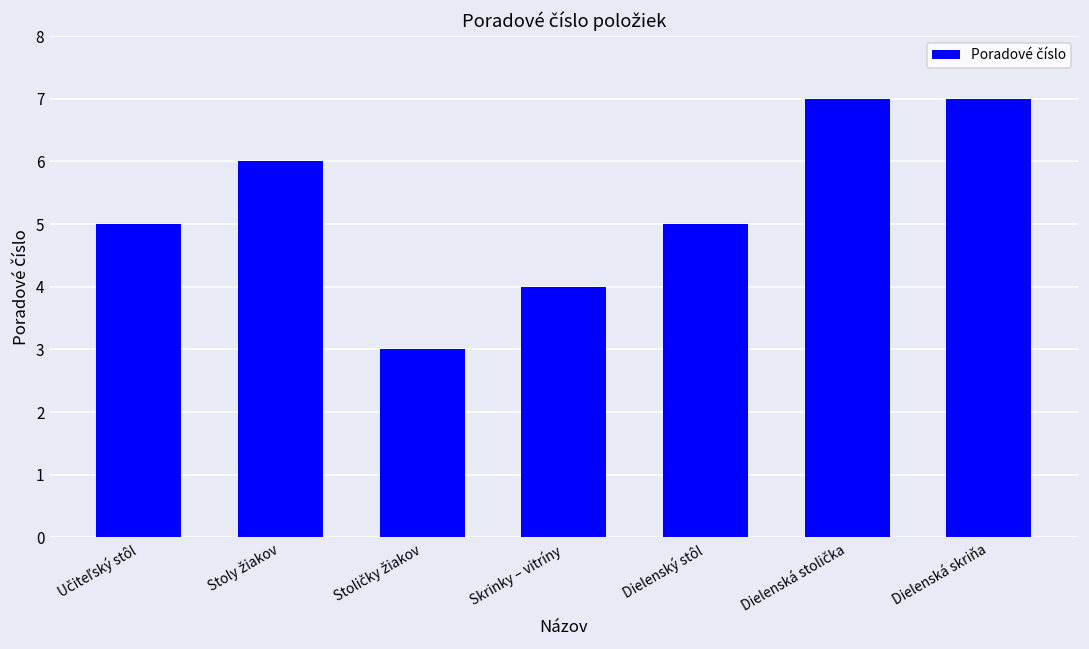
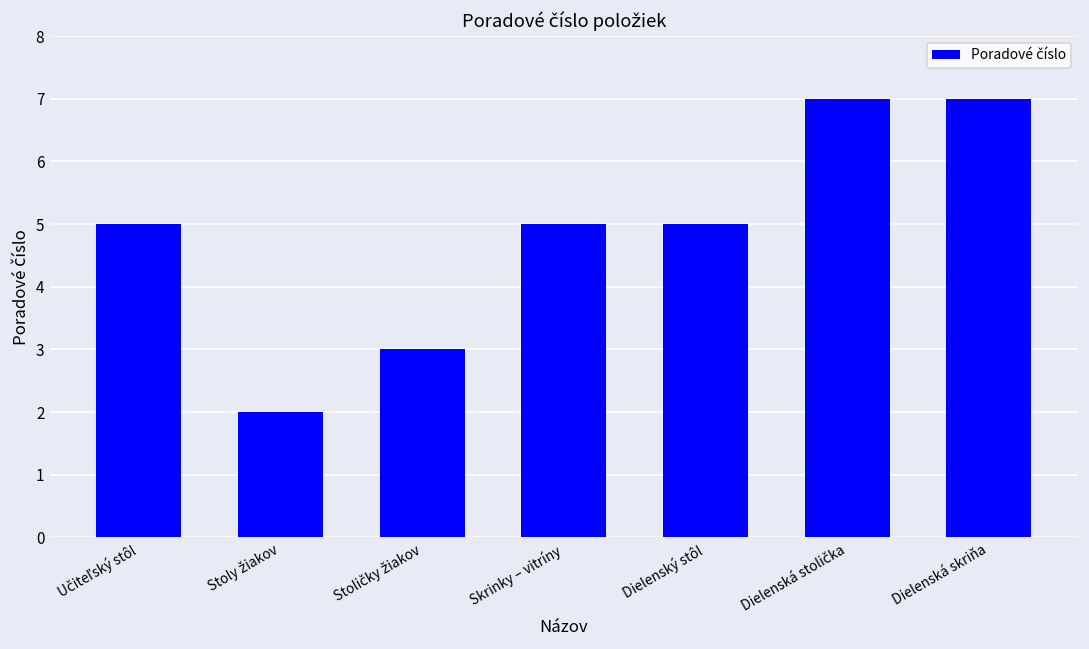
Stoly žiakov: 6 -> 2
Skrinky – vitríny: 4 -> 5
